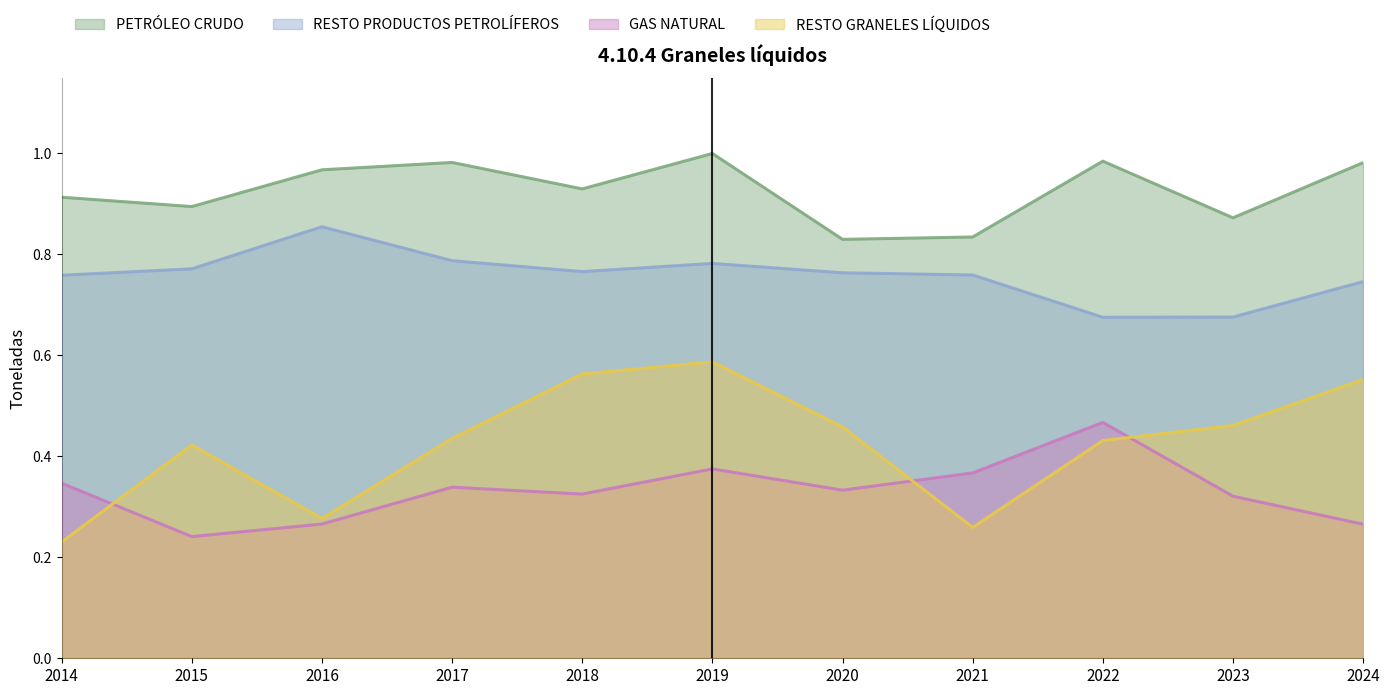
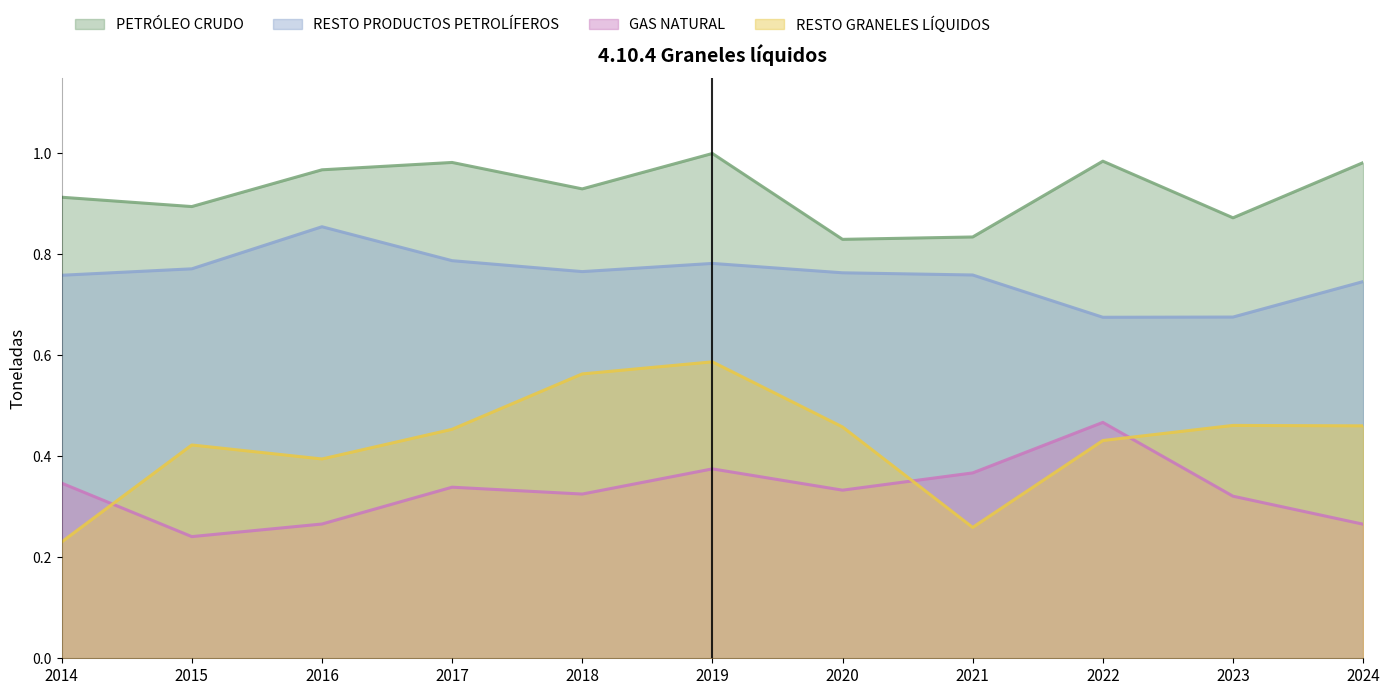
RESTO GRANELES LÍQUIDOS, 2016: 0.28 -> 0.39
RESTO GRANELES LÍQUIDOS, 2017: 0.44 -> 0.45
RESTO GRANELES LÍQUIDOS, 2024: 0.55 -> 0.46
